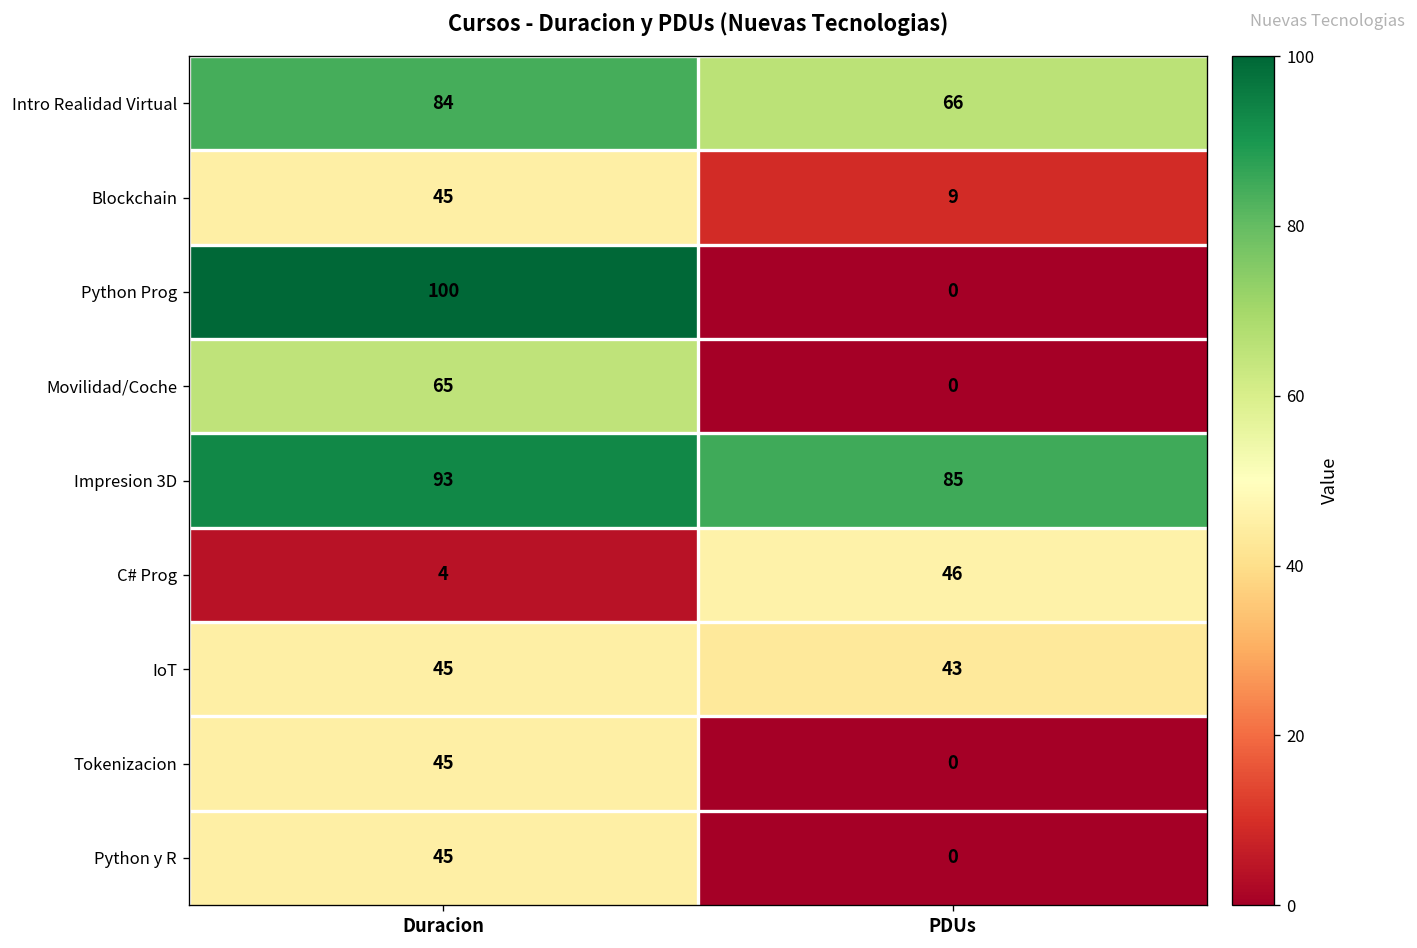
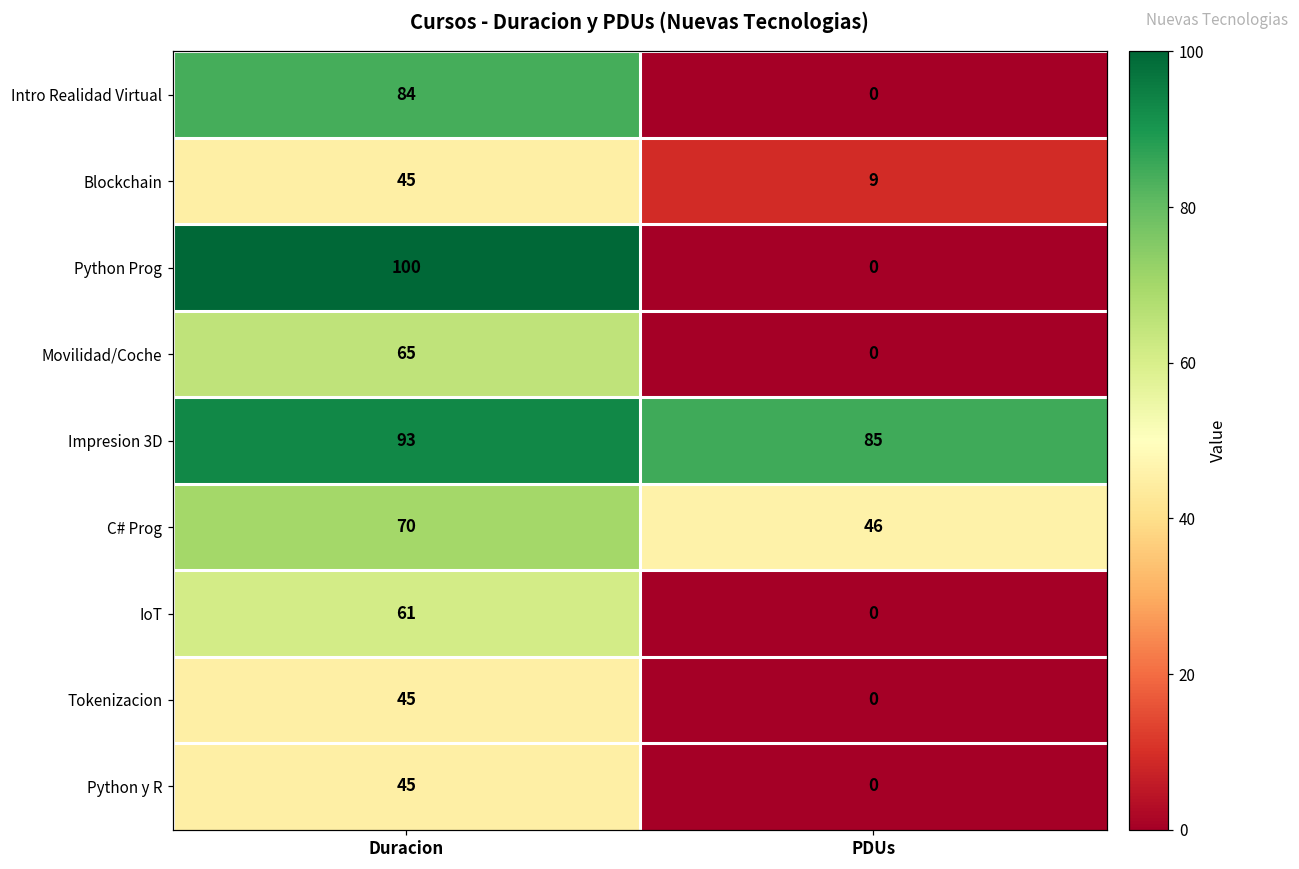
Intro Realidad Virtual, PDUs: 66 -> 0
C# Prog, Duracion: 4 -> 70
IoT, Duracion: 45 -> 61
IoT, PDUs: 43 -> 0
